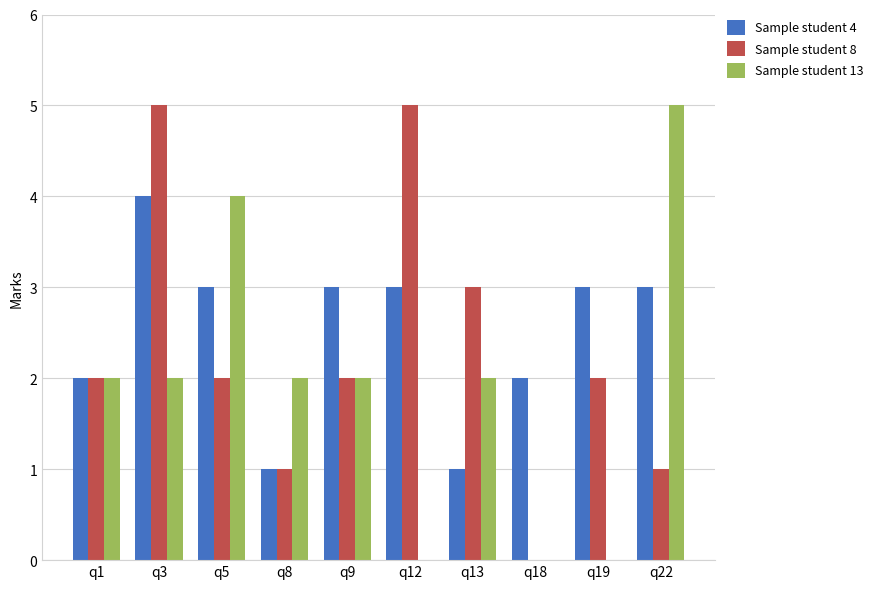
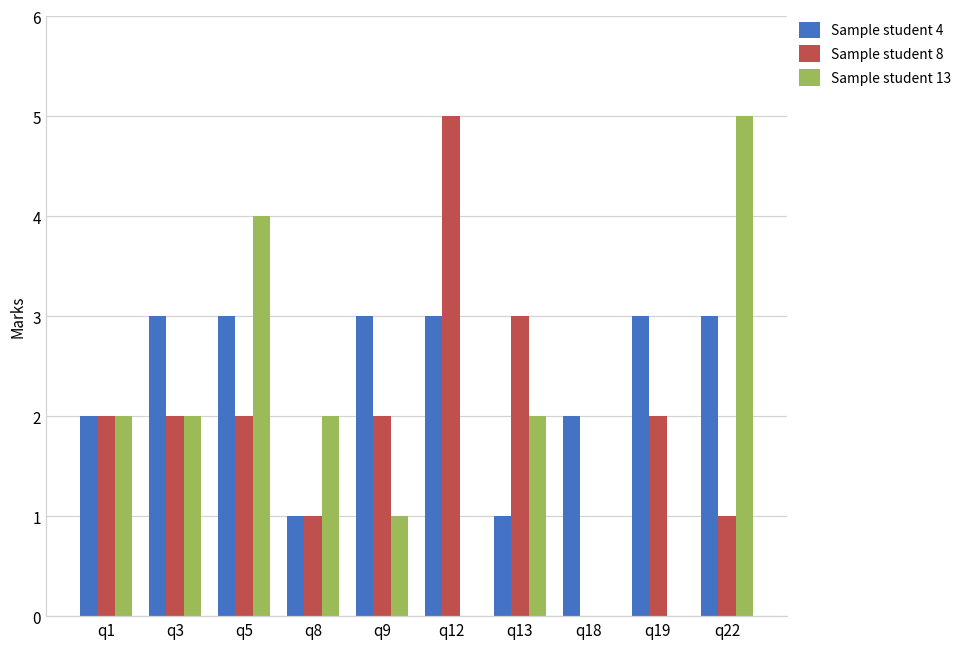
Sample student 4, q3: 4 -> 3
Sample student 8, q3: 5 -> 2
Sample student 13, q9: 2 -> 1
